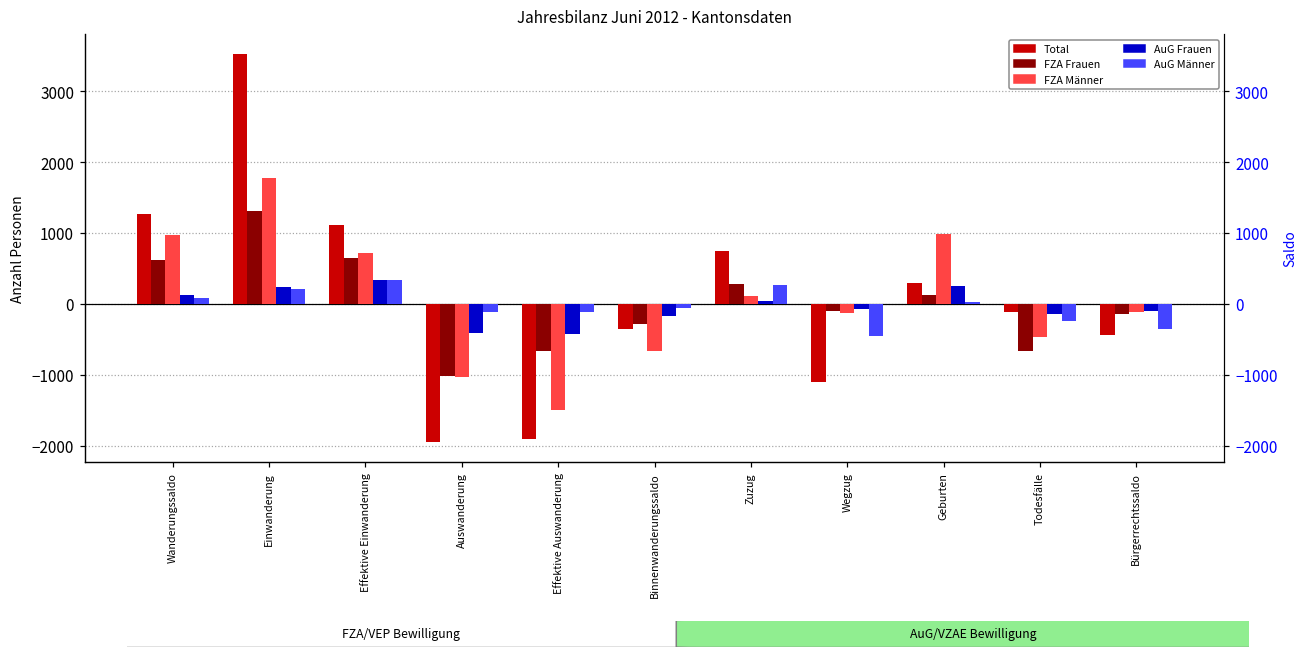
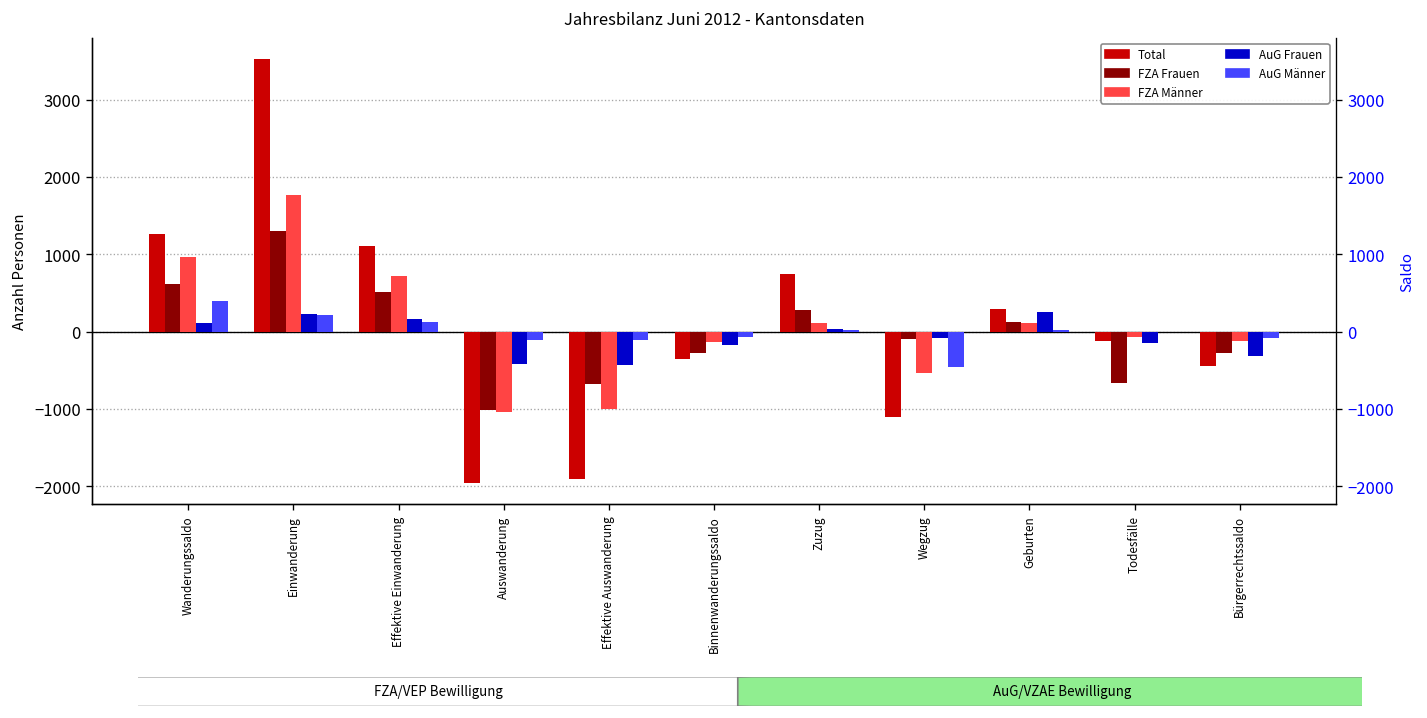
AuG Männer, Wanderungssaldo: 100 -> 400
FZA Frauen, Effektive Einwanderung: 600 -> 500
AuG Frauen, Effektive Einwanderung: 300 -> 200
AuG Männer, Effektive Einwanderung: 300 -> 100
FZA Männer, Effektive Auswanderung: -1500 -> -1000
FZA Männer, Binnenwanderungssaldo: -700 -> -100
AuG Männer, Zuzug: 300 -> 0
FZA Männer, Wegzug: -100 -> -500
FZA Männer, Geburten: 1000 -> 100
FZA Männer, Todesfälle: -500 -> -100
AuG Männer, Todesfälle: -200 -> 0
FZA Frauen, Bürgerrechtssaldo: -100 -> -300
AuG Frauen, Bürgerrechtssaldo: -100 -> -300
AuG Männer, Bürgerrechtssaldo: -400 -> -100
